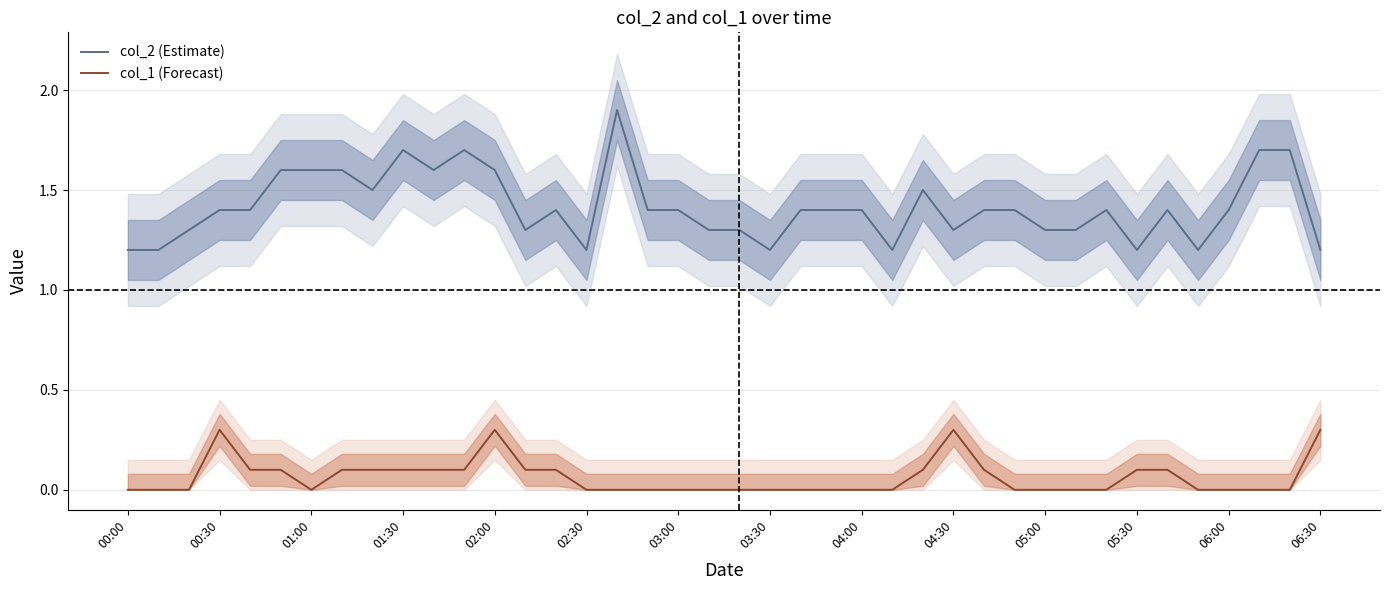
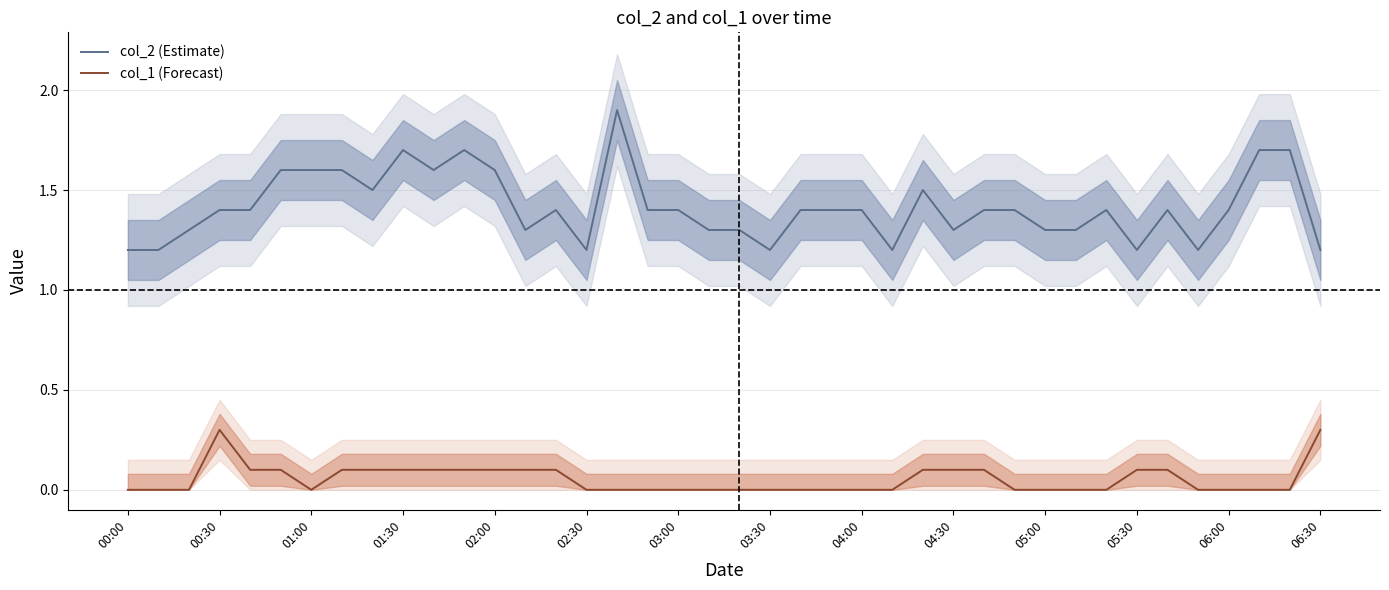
col_1 (Forecast), 02:00: 0.3 -> 0.1
col_1 (Forecast), 04:30: 0.3 -> 0.1
